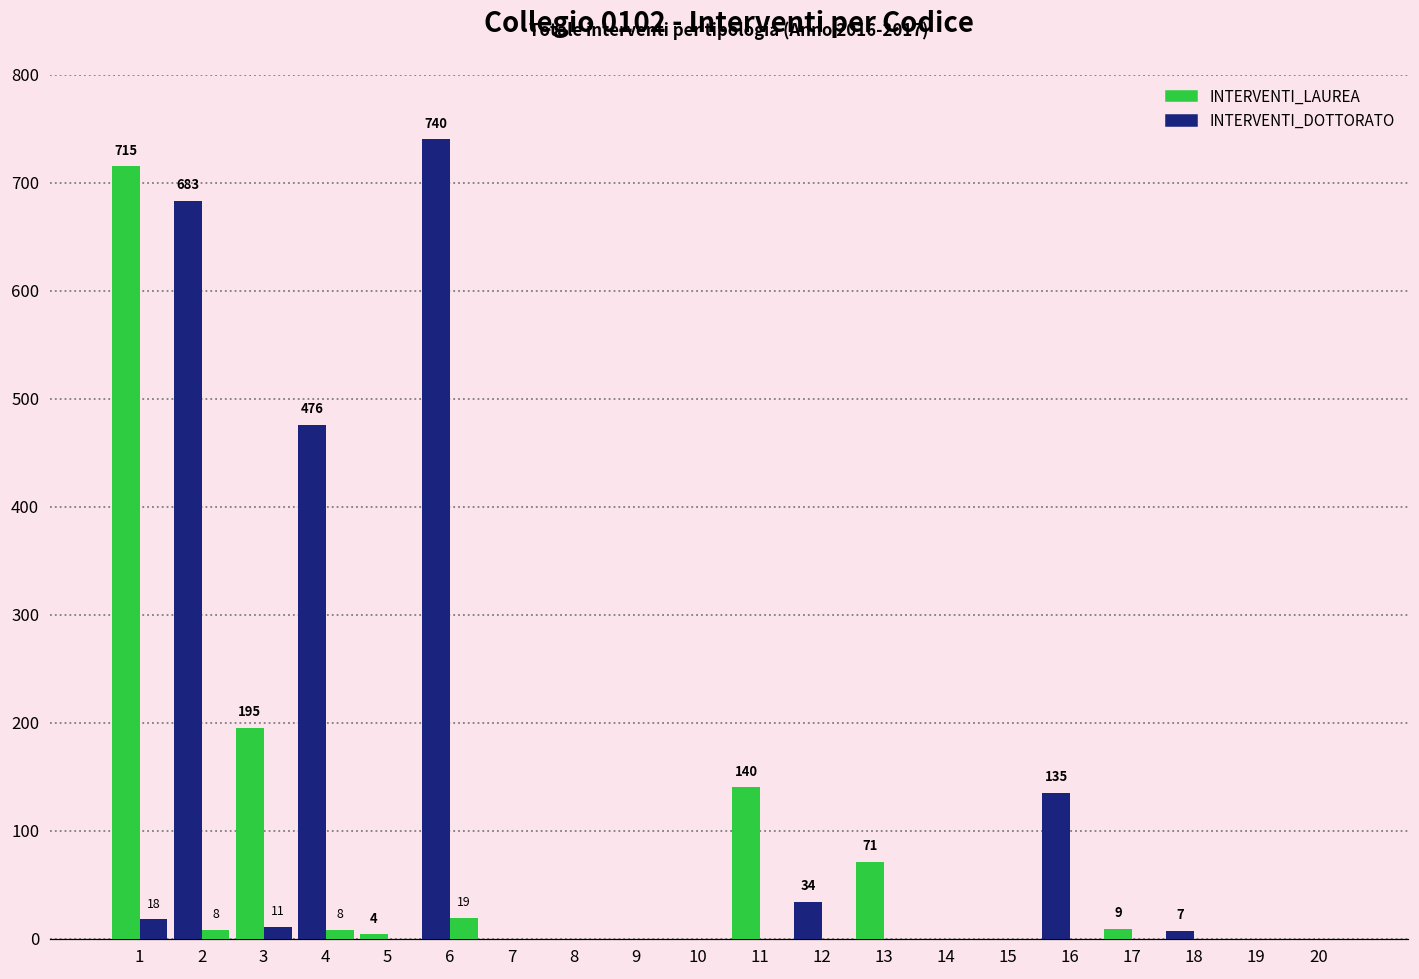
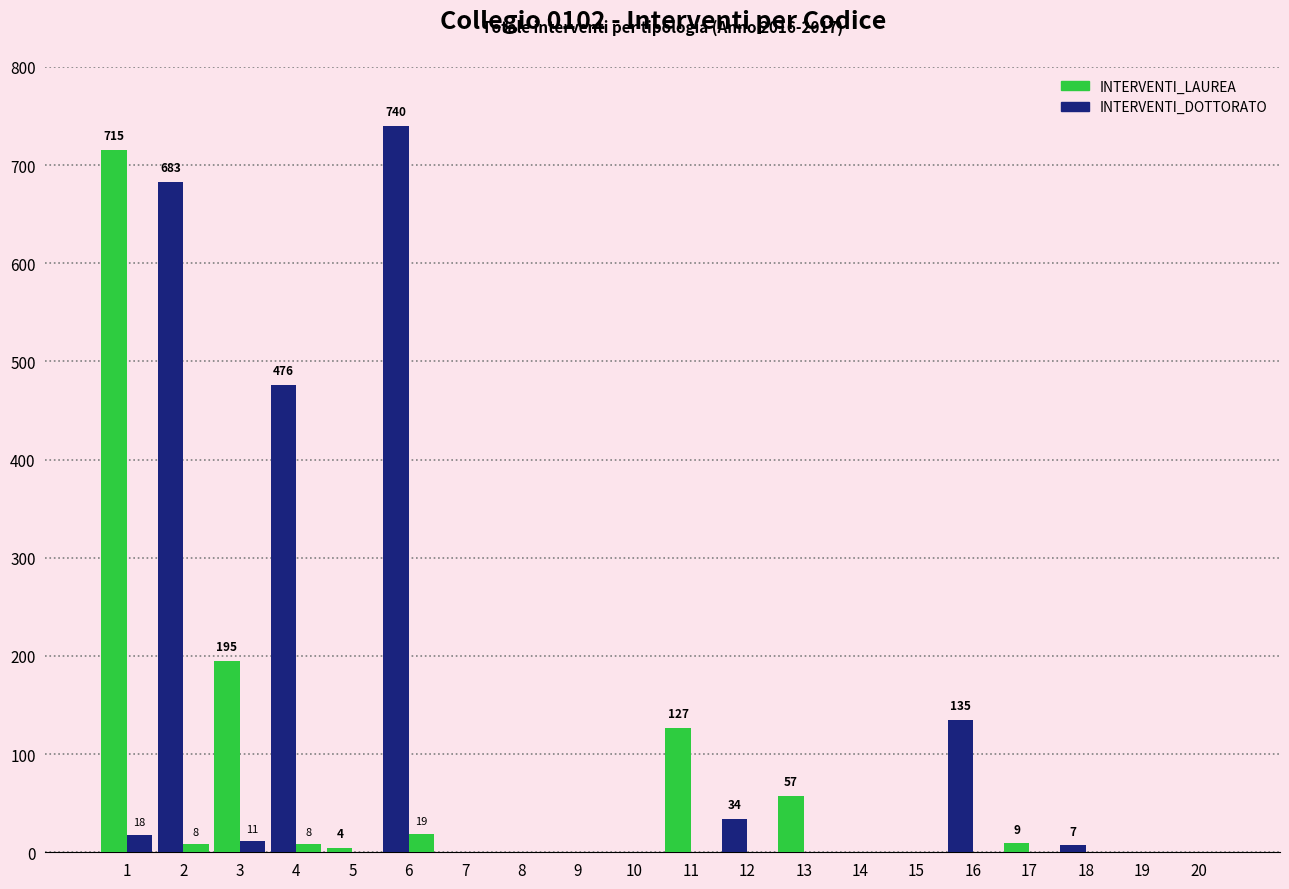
INTERVENTI_LAUREA, 11: 140 -> 127
INTERVENTI_LAUREA, 13: 71 -> 57
